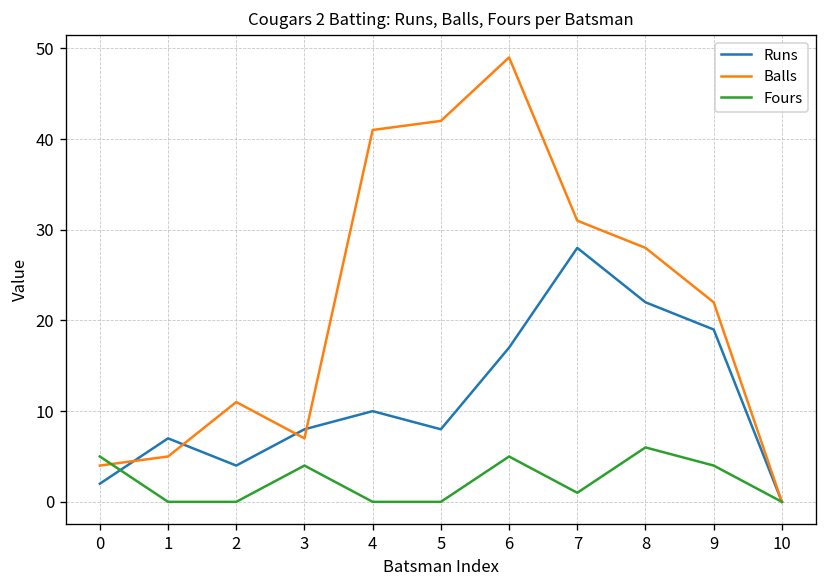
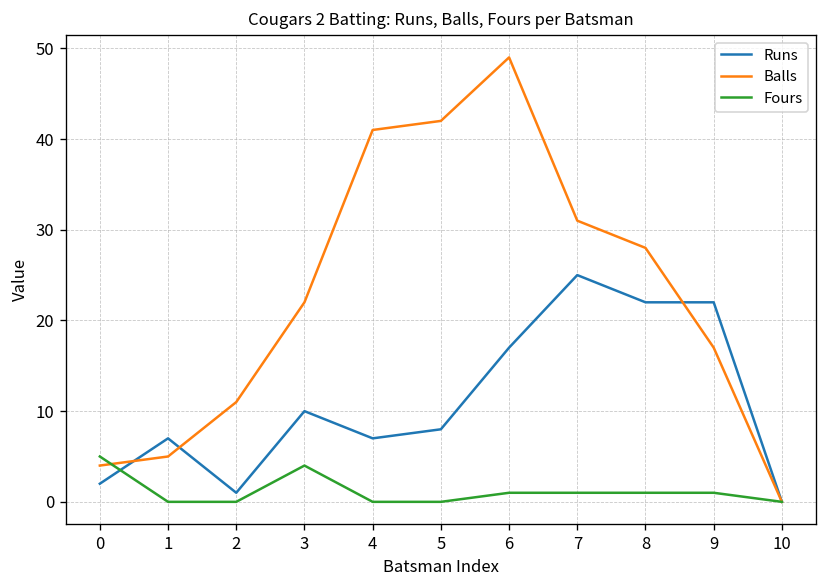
Runs, 2: 4 -> 1
Runs, 3: 8 -> 10
Balls, 3: 7 -> 22
Runs, 4: 10 -> 7
Fours, 6: 5 -> 1
Runs, 7: 28 -> 25
Fours, 8: 6 -> 1
Runs, 9: 19 -> 22
Balls, 9: 22 -> 17
Fours, 9: 4 -> 1
